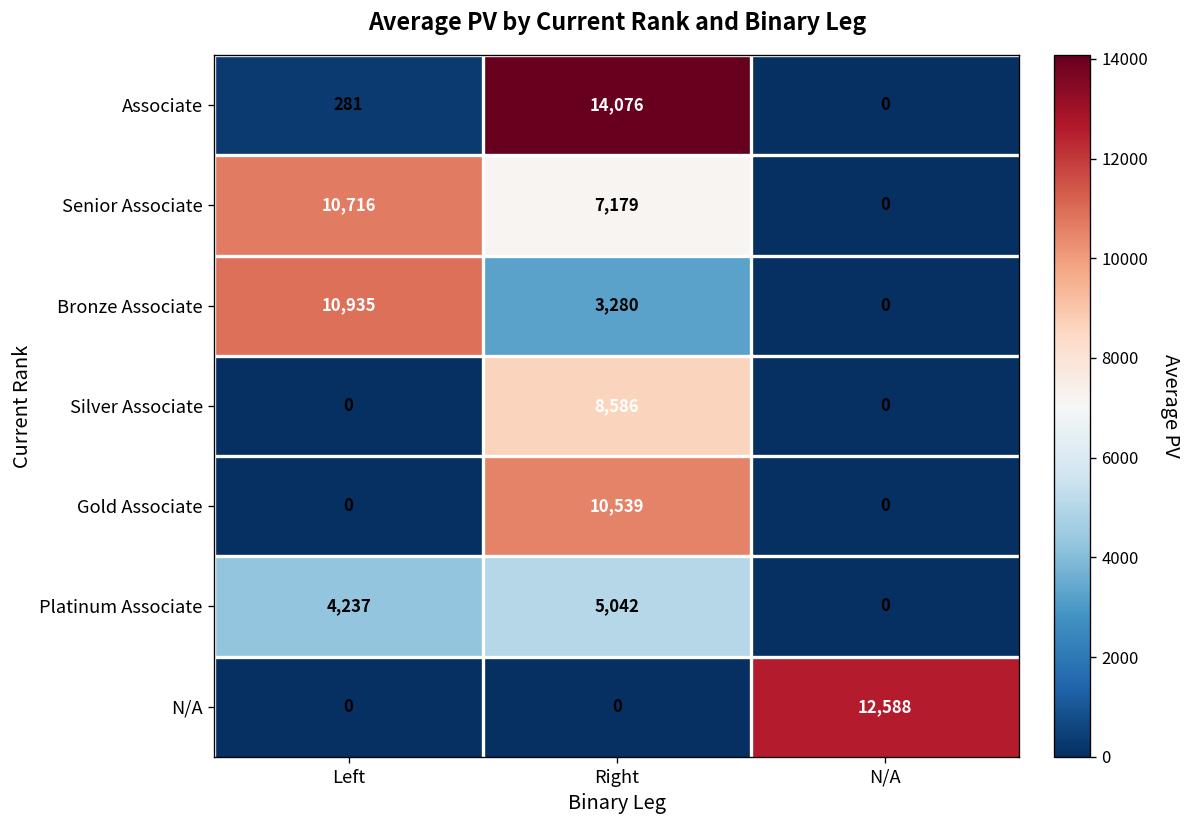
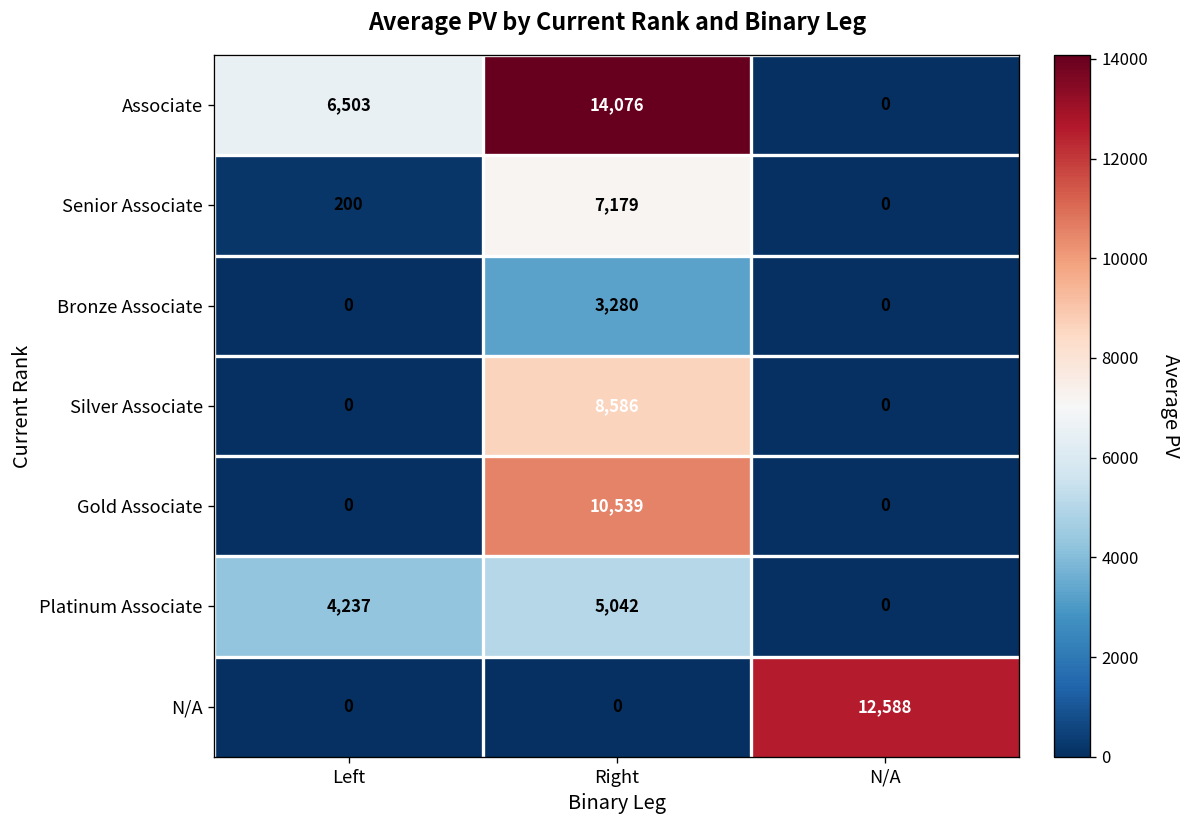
Associate, Left: 281 -> 6,503
Senior Associate, Left: 10,716 -> 200
Bronze Associate, Left: 10,935 -> 0
